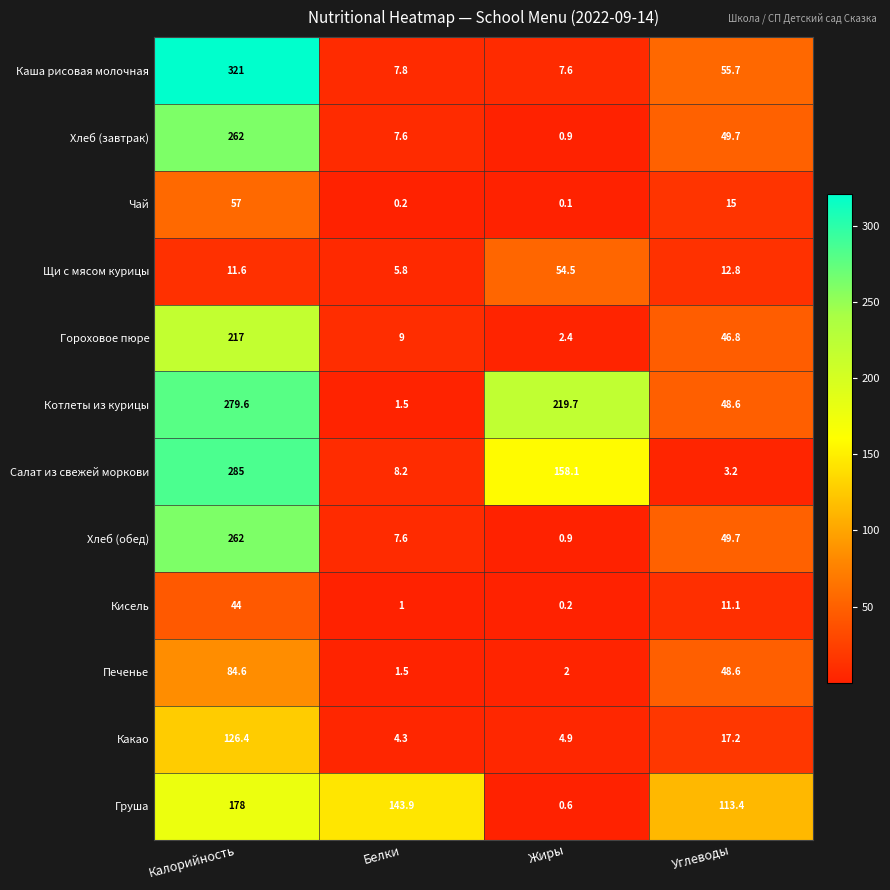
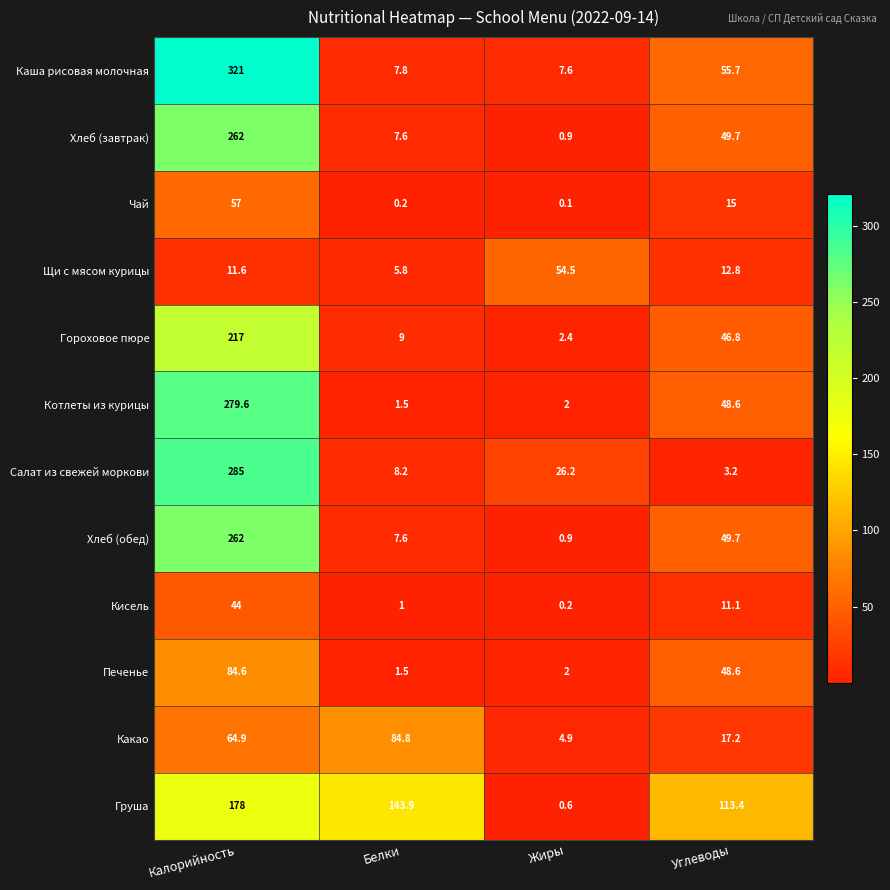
Котлеты из курицы, Жиры: 219.7 -> 2
Салат из свежей моркови, Жиры: 158.1 -> 26.2
Какао, Калорийность: 126.4 -> 64.9
Какао, Белки: 4.3 -> 84.8
